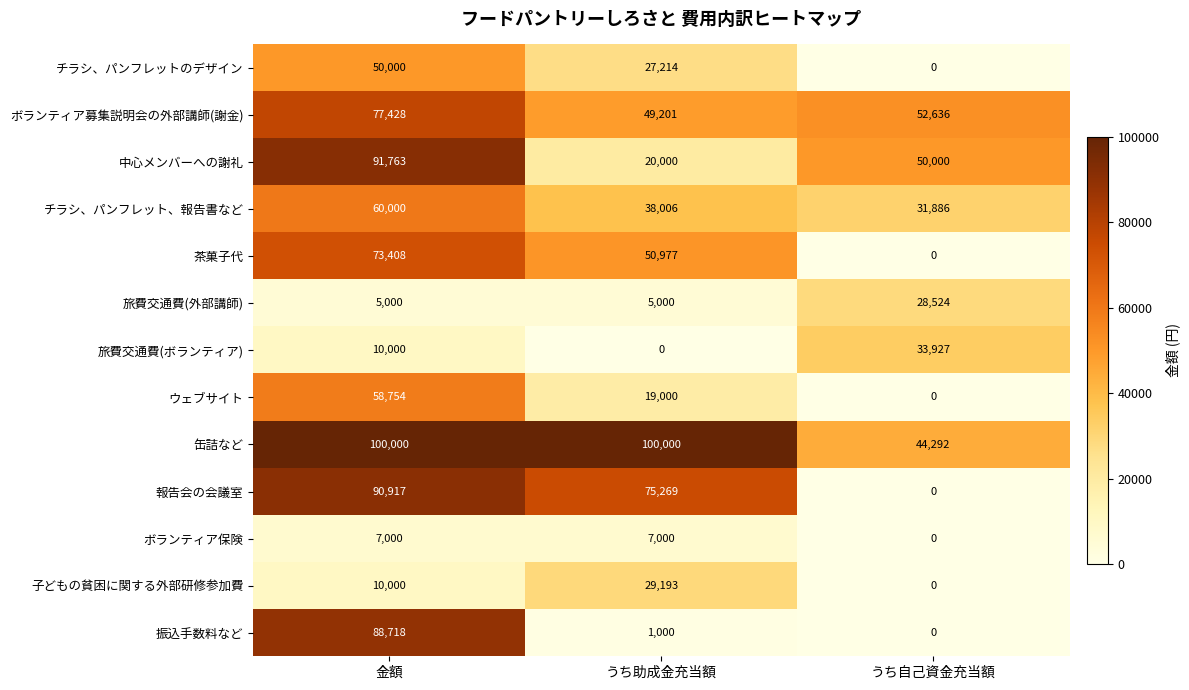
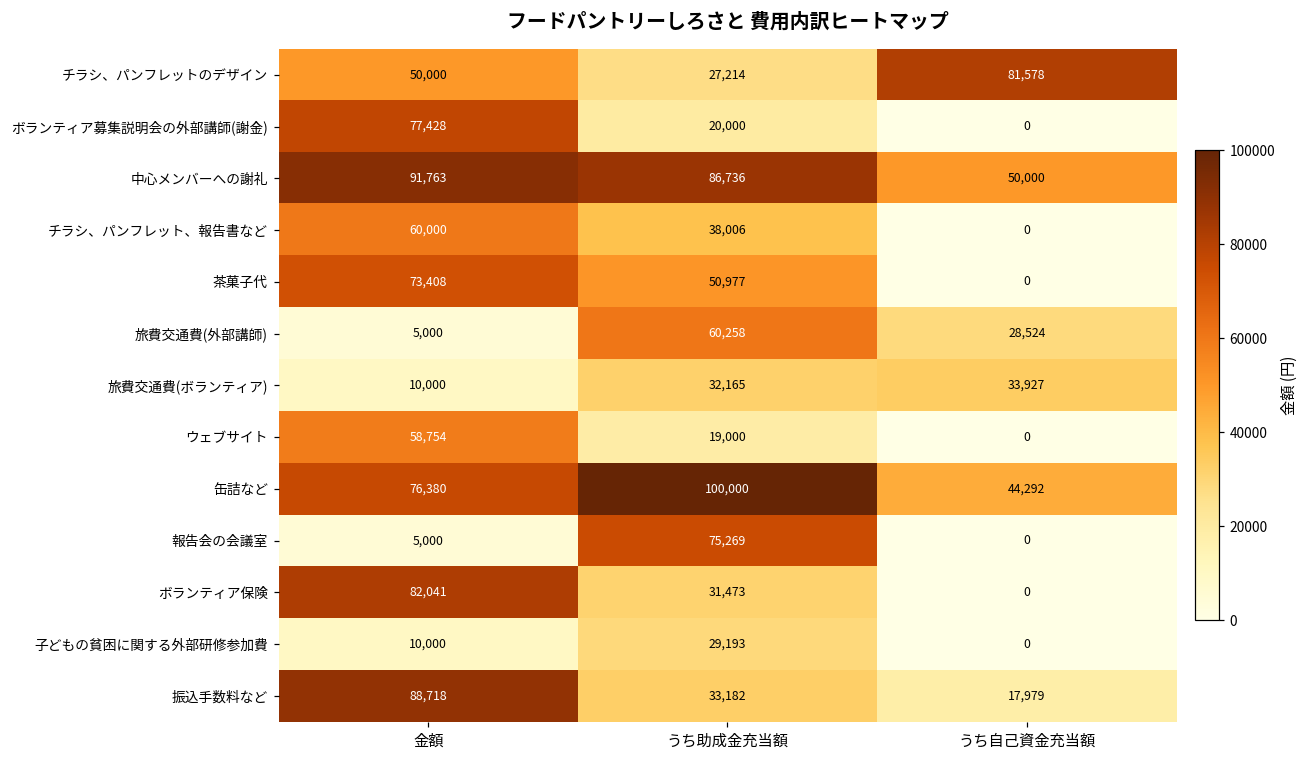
チラシ、パンフレットのデザイン, うち自己資金充当額: 0 -> 81,578
ボランティア募集説明会の外部講師(謝金), うち助成金充当額: 49,201 -> 20,000
ボランティア募集説明会の外部講師(謝金), うち自己資金充当額: 52,636 -> 0
中心メンバーへの謝礼, うち助成金充当額: 20,000 -> 86,736
チラシ、パンフレット、報告書など, うち自己資金充当額: 31,886 -> 0
旅費交通費(外部講師), うち助成金充当額: 5,000 -> 60,258
旅費交通費(ボランティア), うち助成金充当額: 0 -> 32,165
缶詰など, 金額: 100,000 -> 76,380
報告会の会議室, 金額: 90,917 -> 5,000
ボランティア保険, 金額: 7,000 -> 82,041
ボランティア保険, うち助成金充当額: 7,000 -> 31,473
振込手数料など, うち助成金充当額: 1,000 -> 33,182
振込手数料など, うち自己資金充当額: 0 -> 17,979
